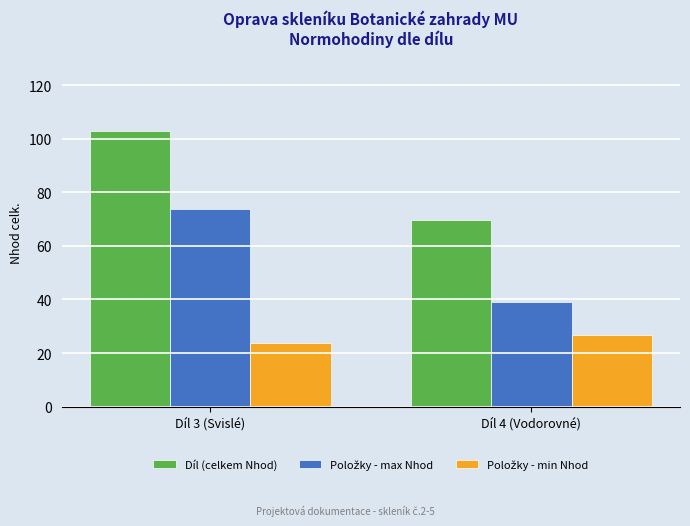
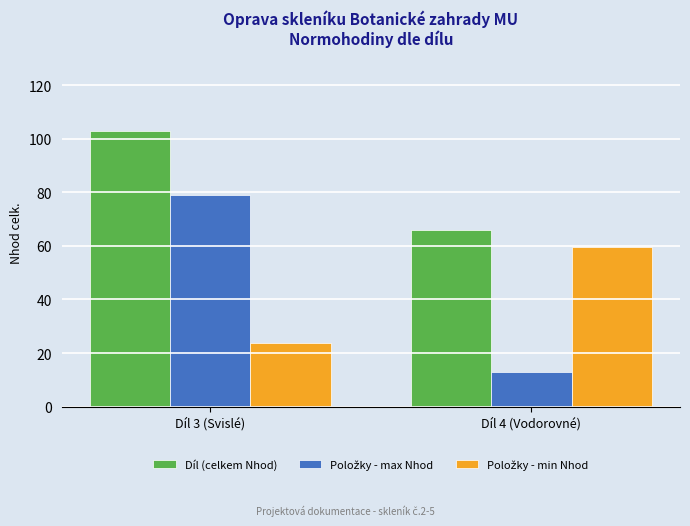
Položky - max Nhod, Díl 3 (Svislé): 74 -> 79
Díl (celkem Nhod), Díl 4 (Vodorovné): 70 -> 66
Položky - max Nhod, Díl 4 (Vodorovné): 39 -> 13
Položky - min Nhod, Díl 4 (Vodorovné): 27 -> 60
